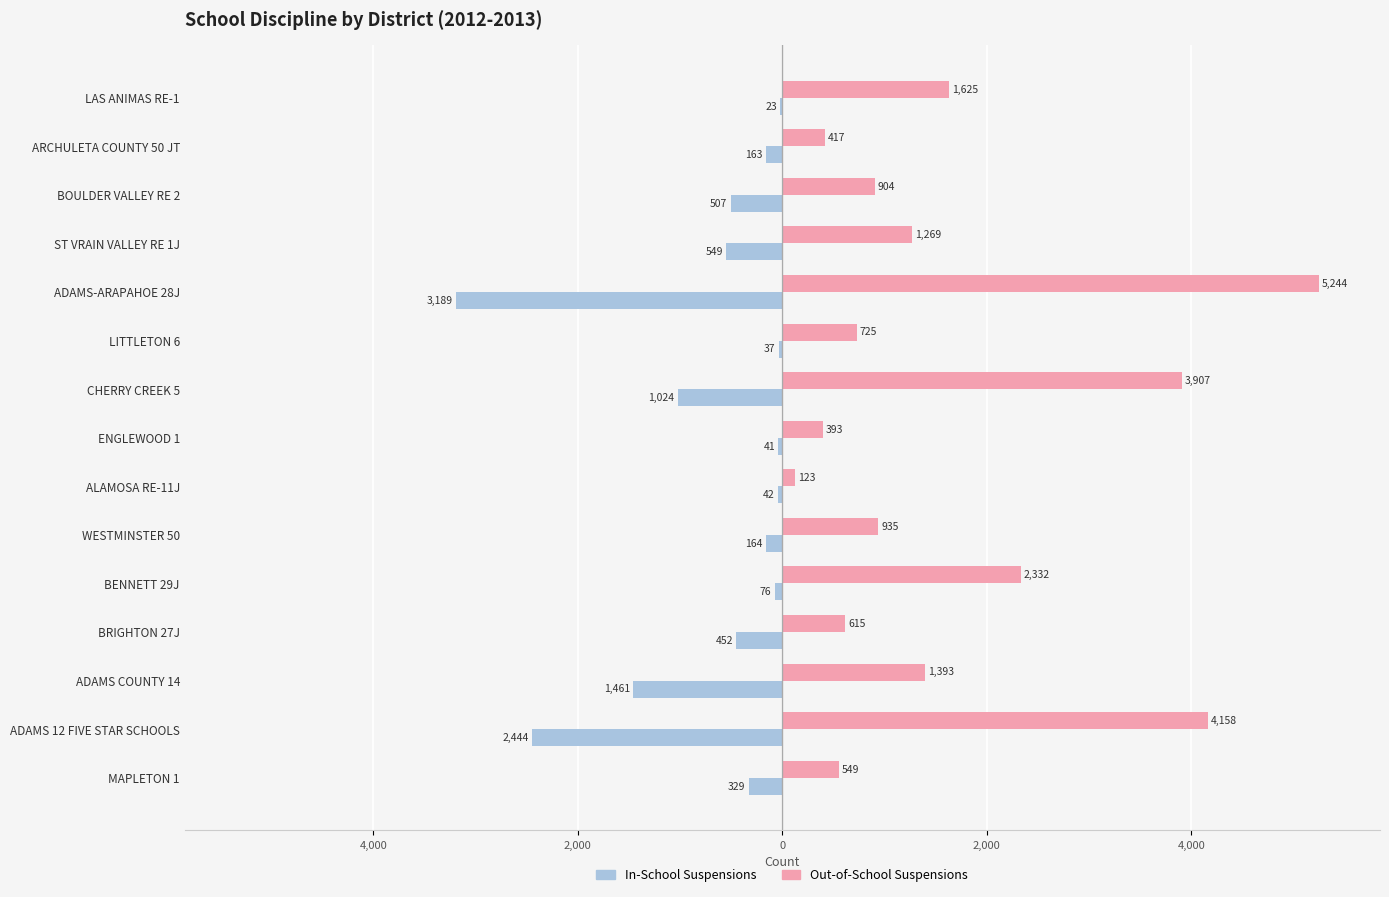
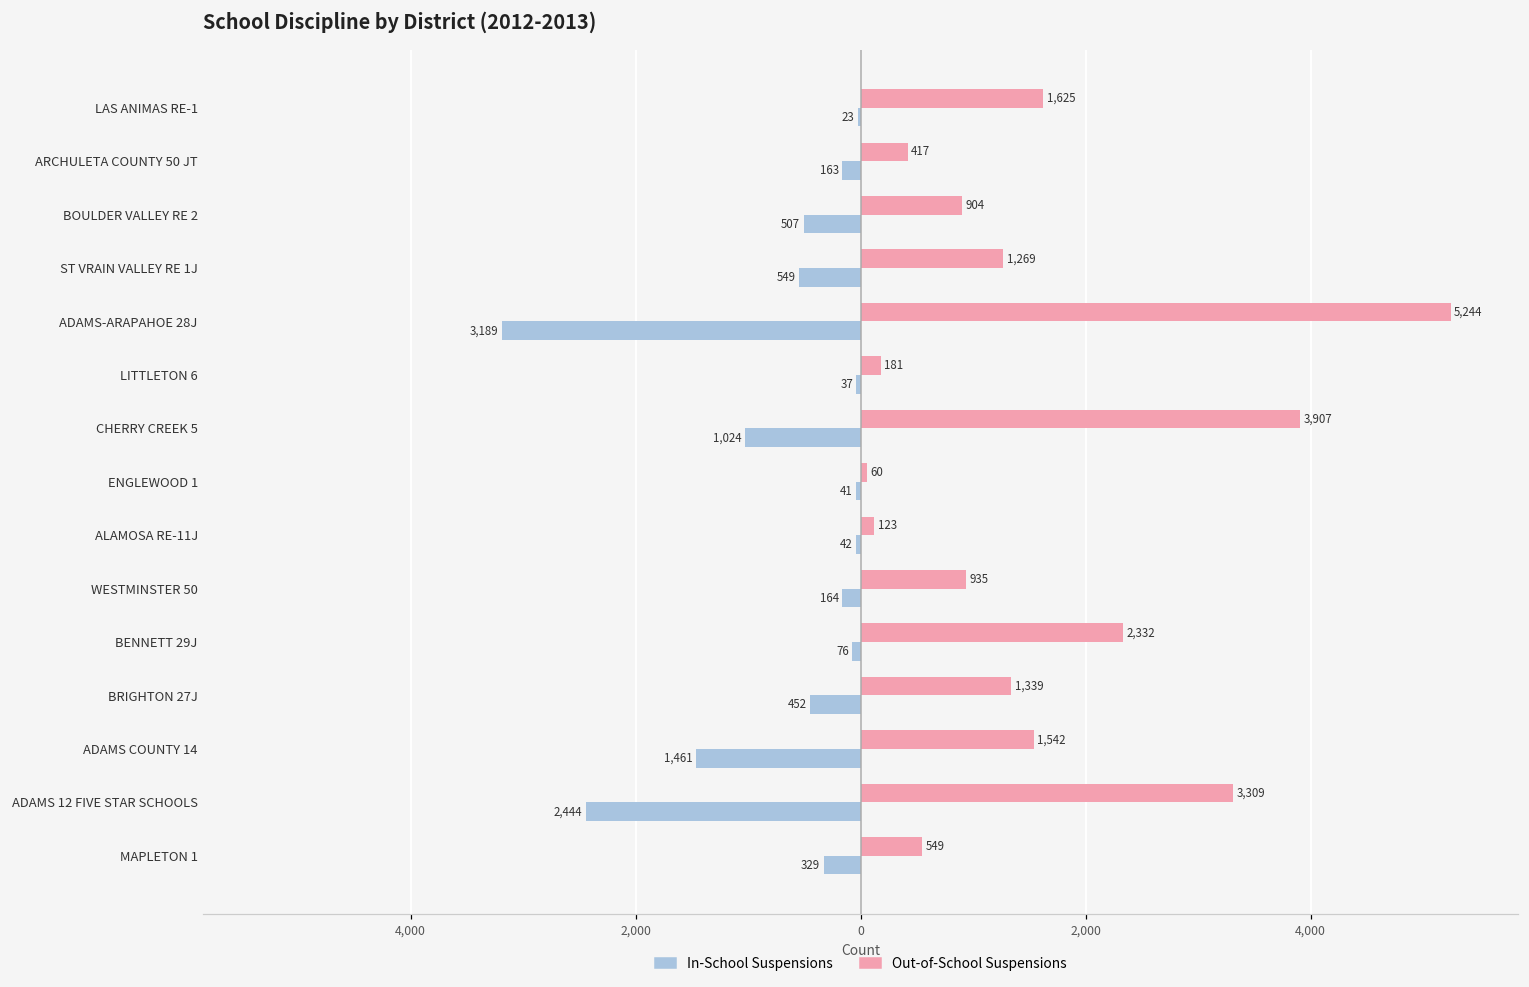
Out-of-School Suspensions, LITTLETON 6: 725 -> 181
Out-of-School Suspensions, ENGLEWOOD 1: 393 -> 60
Out-of-School Suspensions, BRIGHTON 27J: 615 -> 1,339
Out-of-School Suspensions, ADAMS COUNTY 14: 1,393 -> 1,542
Out-of-School Suspensions, ADAMS 12 FIVE STAR SCHOOLS: 4,158 -> 3,309
